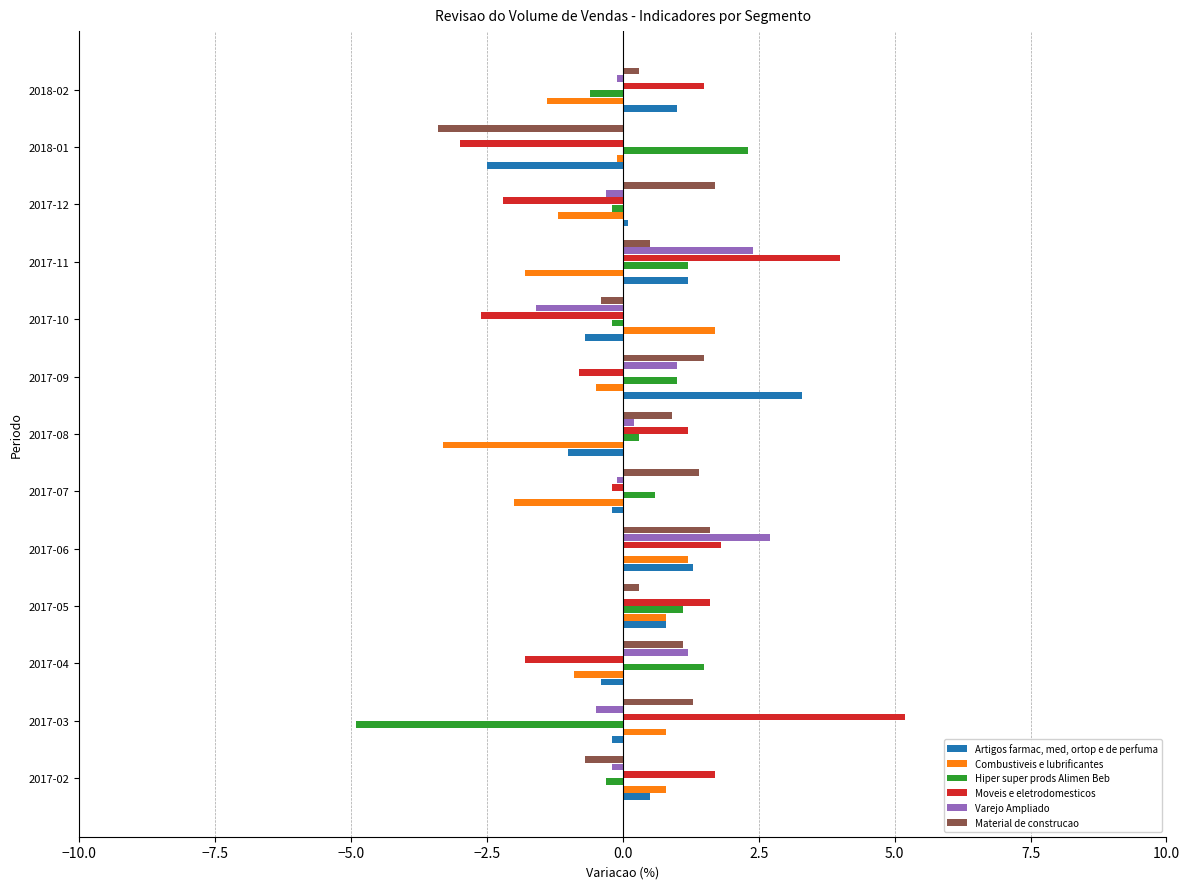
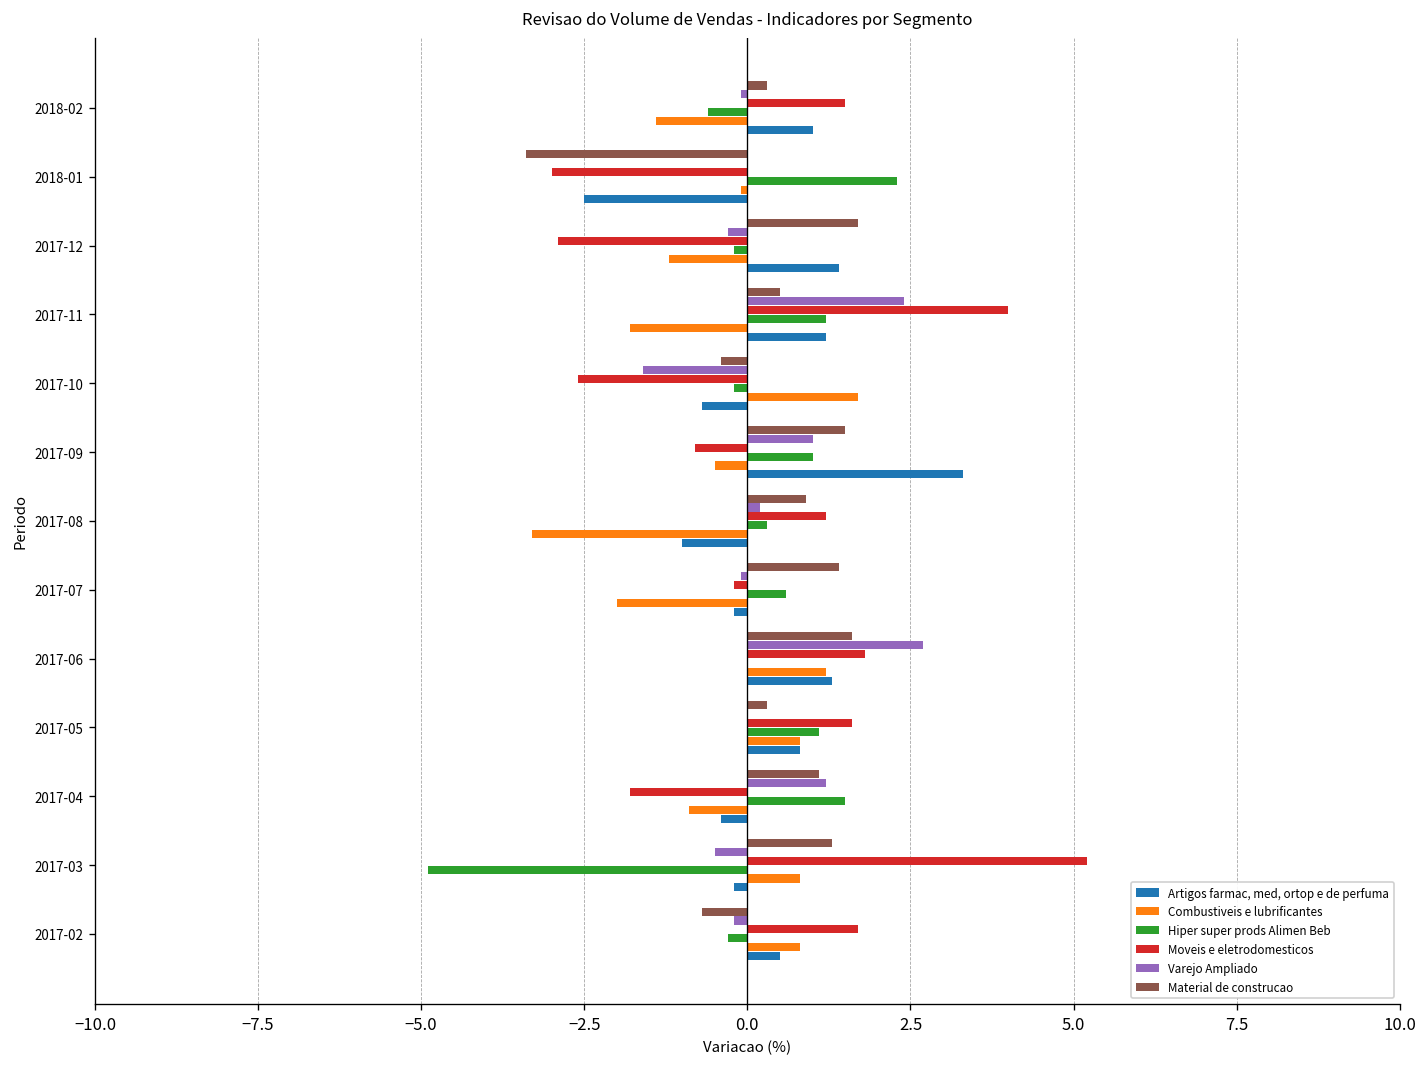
Moveis e eletrodomesticos, 2017-12: -2.2 -> -2.9
Artigos farmac, med, ortop e de perfuma, 2017-12: 0.1 -> 1.4
